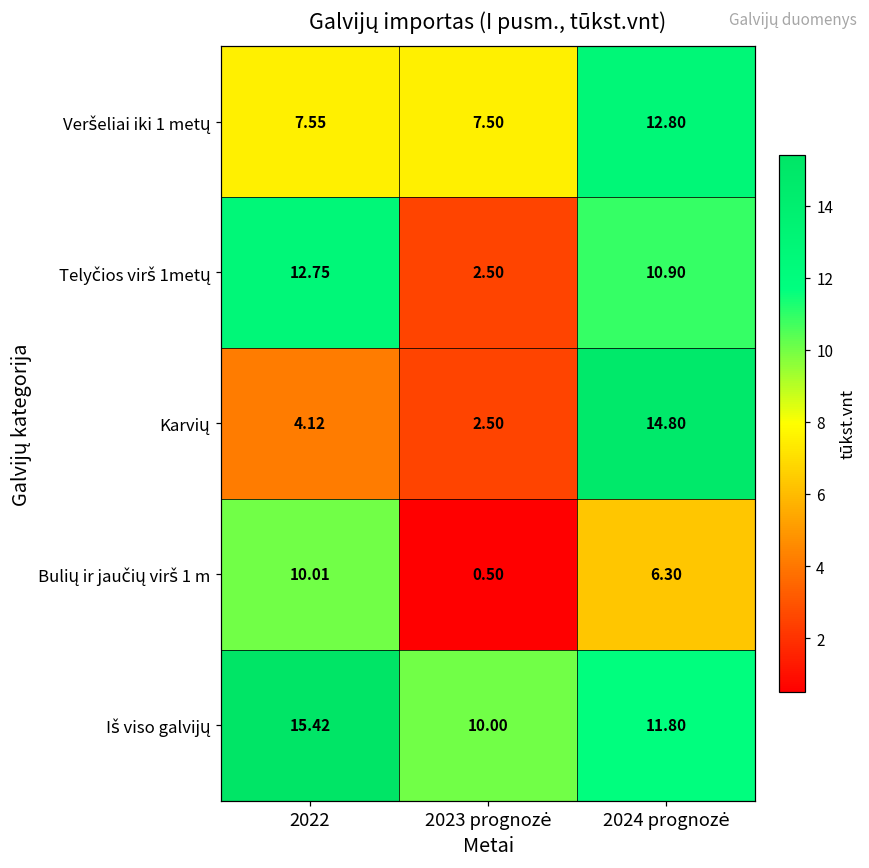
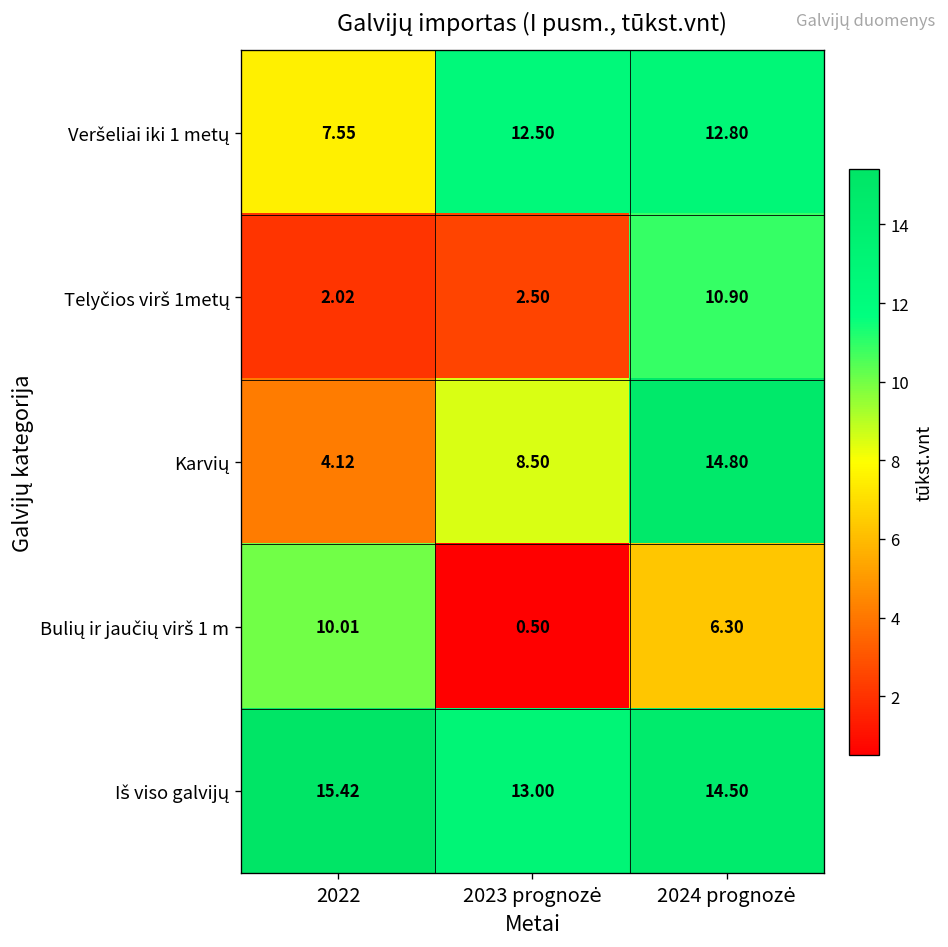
Veršeliai iki 1 metų, 2023 prognozė: 7.50 -> 12.50
Telyčios virš 1metų, 2022: 12.75 -> 2.02
Karvių, 2023 prognozė: 2.50 -> 8.50
Iš viso galvijų, 2023 prognozė: 10.00 -> 13.00
Iš viso galvijų, 2024 prognozė: 11.80 -> 14.50
